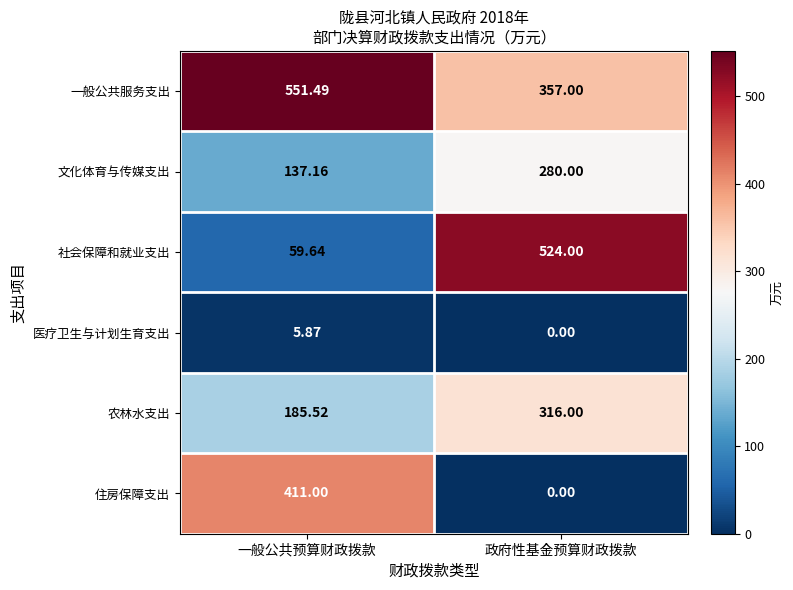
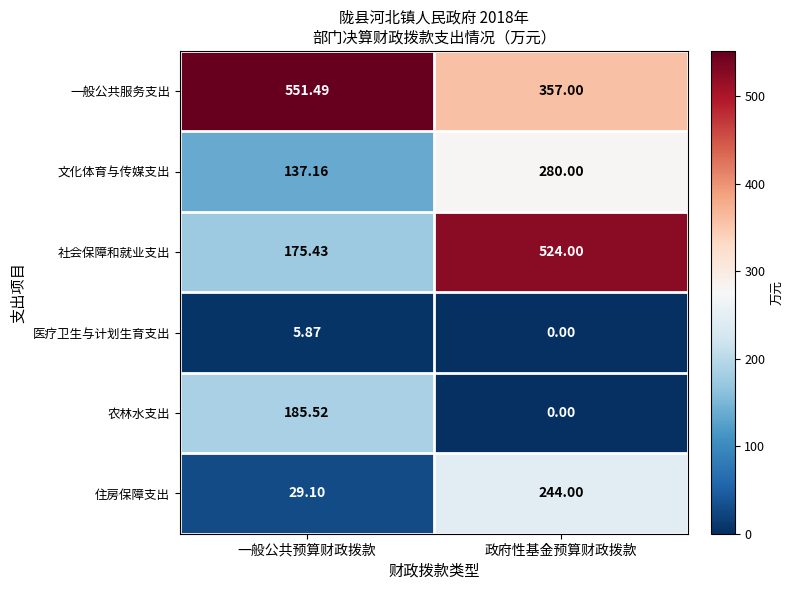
社会保障和就业支出, 一般公共预算财政拨款: 59.64 -> 175.43
农林水支出, 政府性基金预算财政拨款: 316.00 -> 0.00
住房保障支出, 一般公共预算财政拨款: 411.00 -> 29.10
住房保障支出, 政府性基金预算财政拨款: 0.00 -> 244.00
